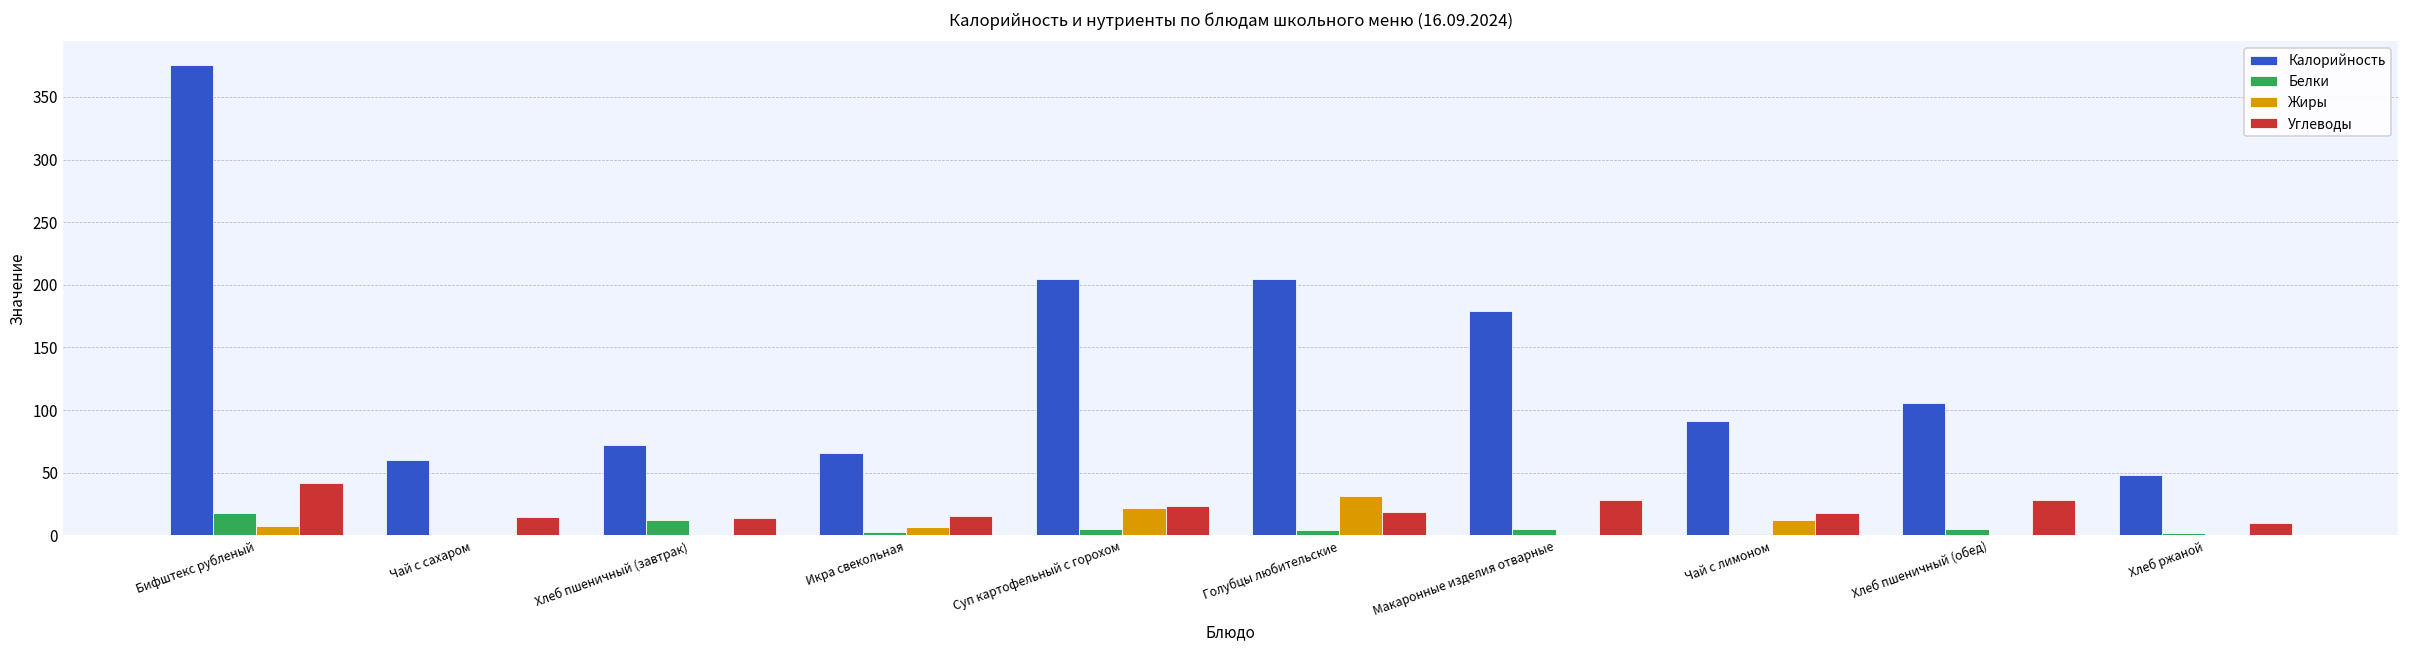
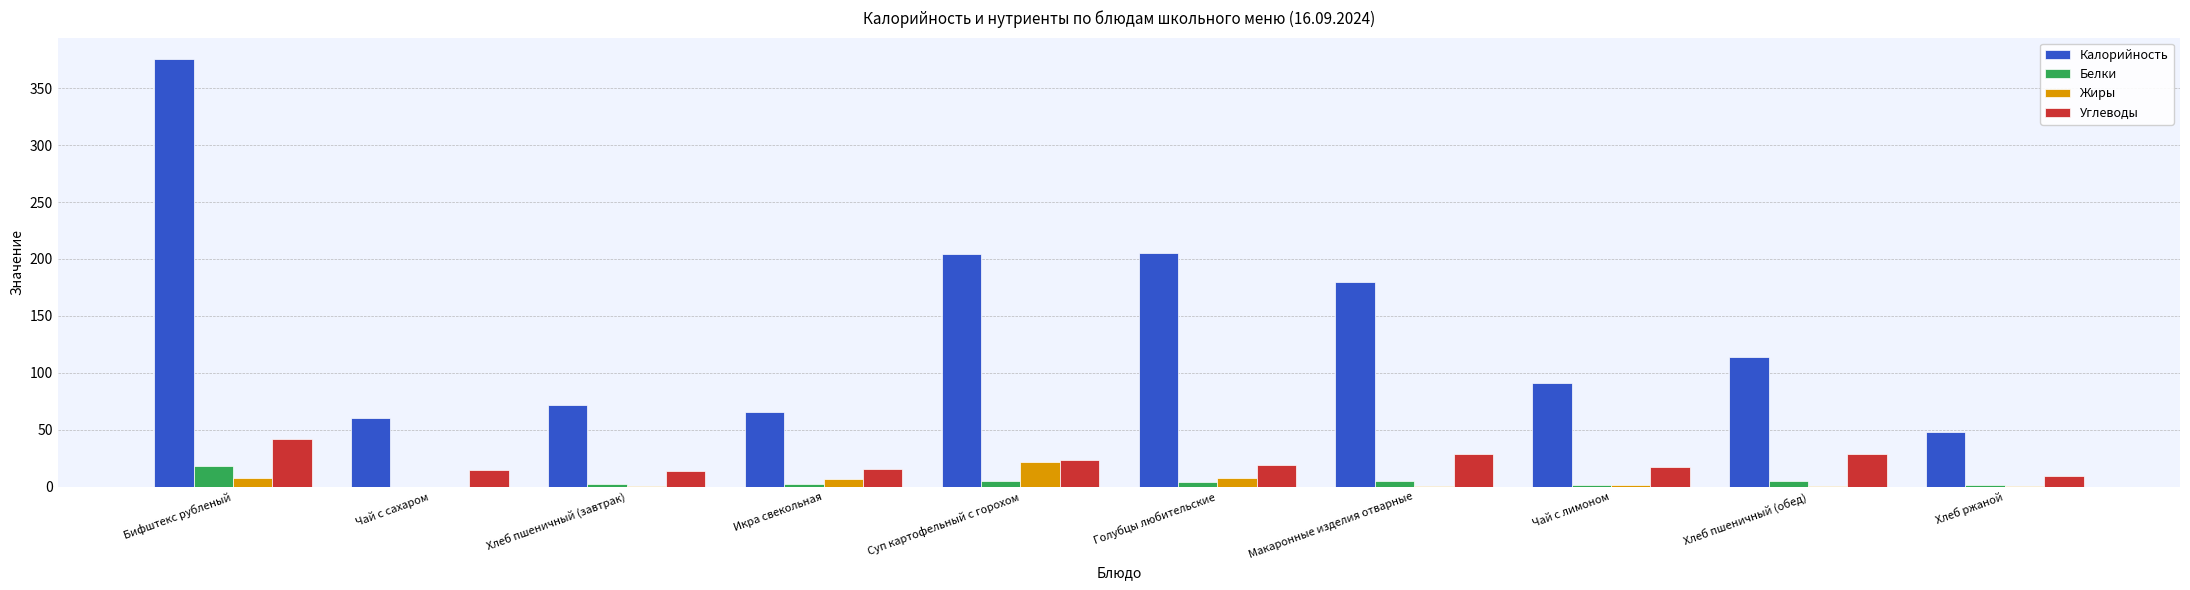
Белки, Хлеб пшеничный (завтрак): 12 -> 2
Жиры, Голубцы любительские: 32 -> 8
Жиры, Чай с лимоном: 12 -> 2
Калорийность, Хлеб пшеничный (обед): 106 -> 114
